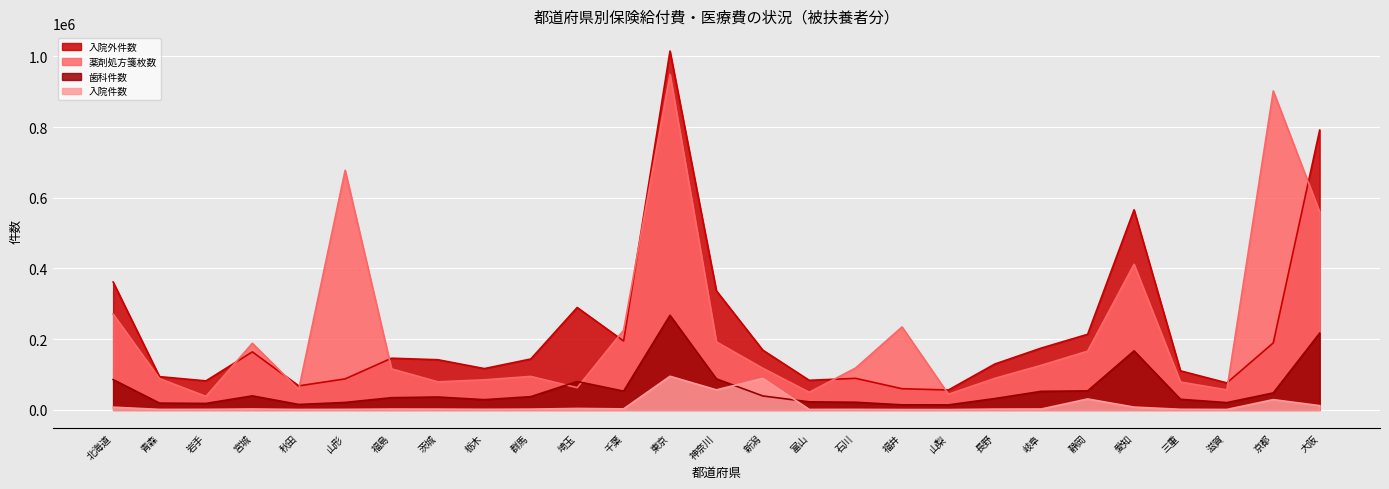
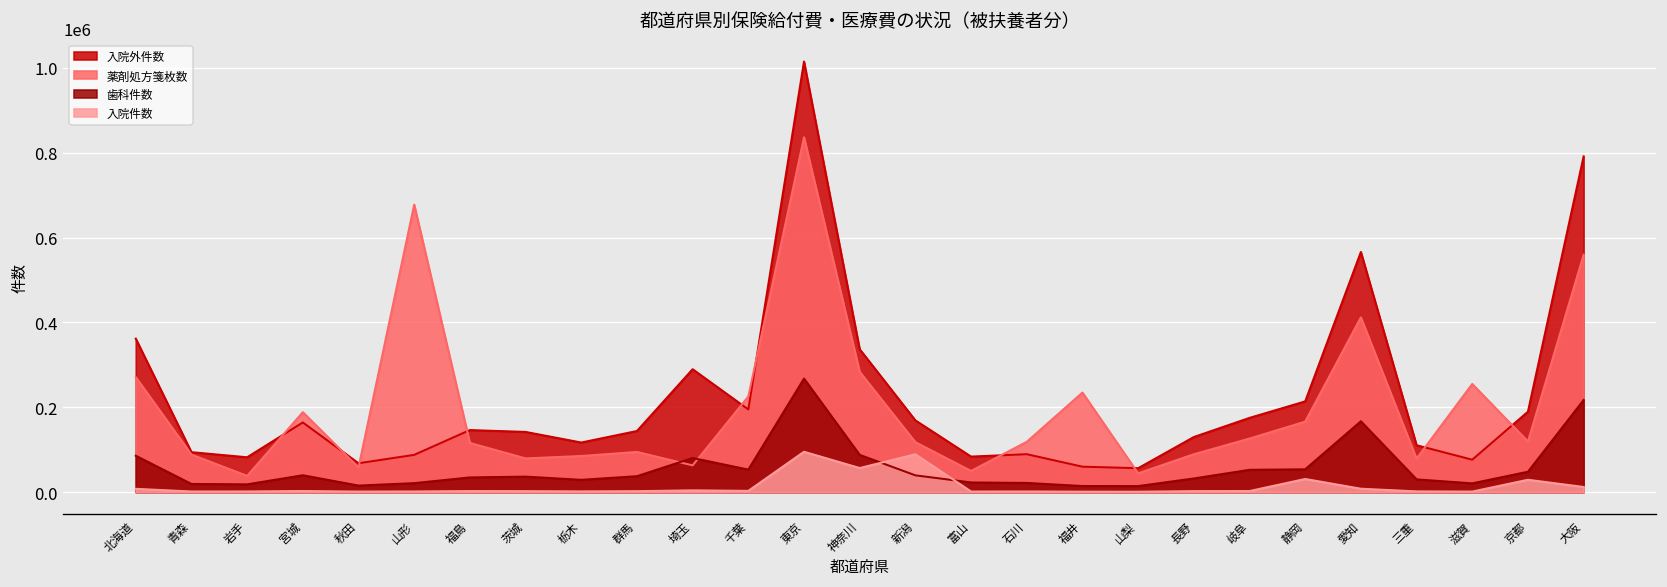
薬剤処方箋枚数, 東京: 950000 -> 840000
薬剤処方箋枚数, 神奈川: 190000 -> 280000
薬剤処方箋枚数, 滋賀: 60000 -> 250000
薬剤処方箋枚数, 京都: 900000 -> 120000
